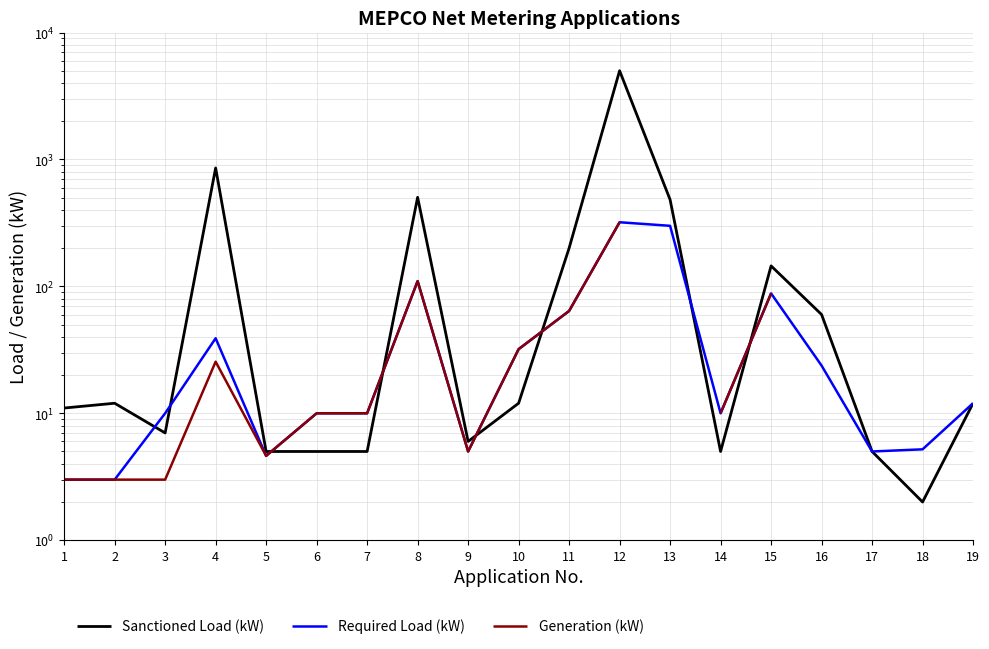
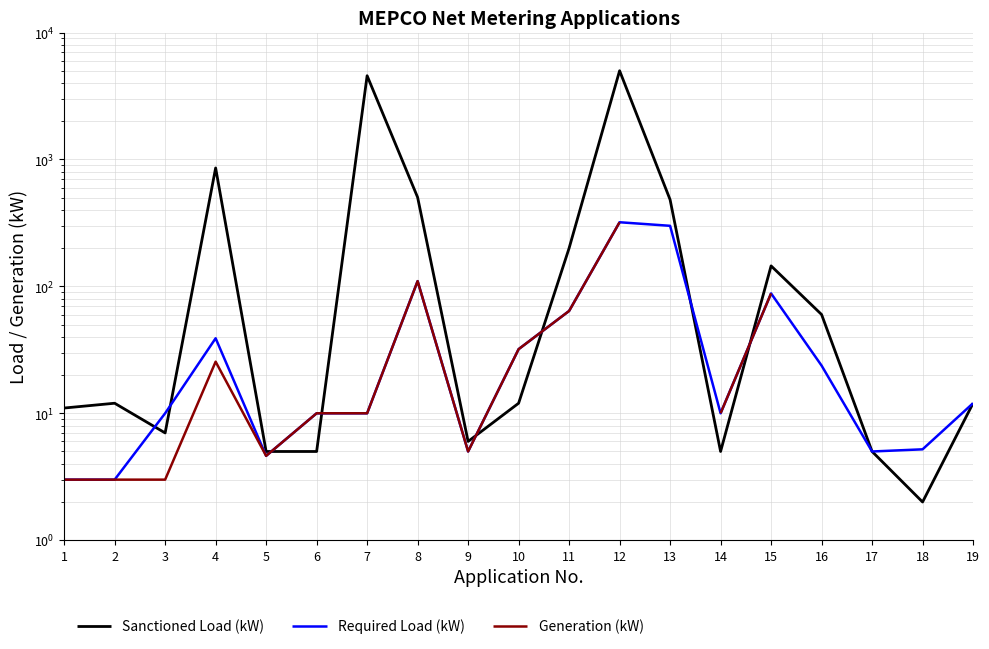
Sanctioned Load (kW), 7: 5 -> 4600
